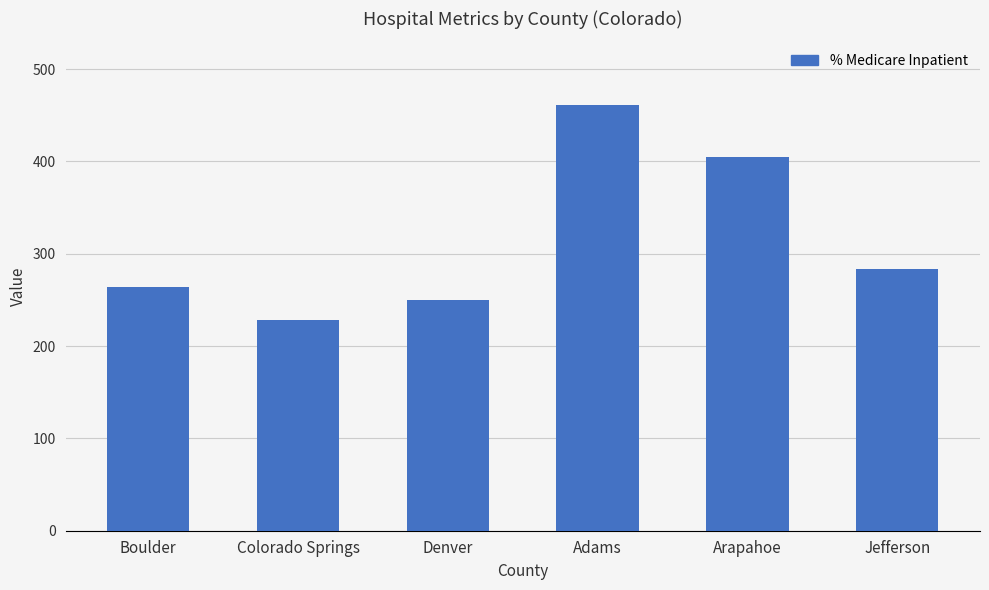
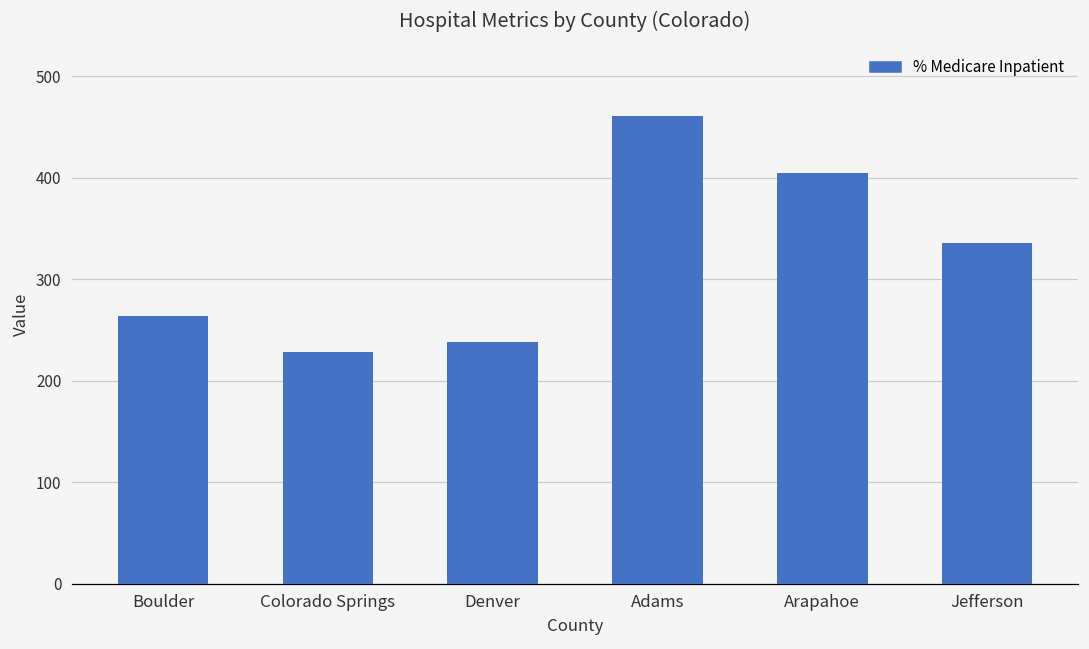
Denver: 250 -> 240
Jefferson: 280 -> 340
